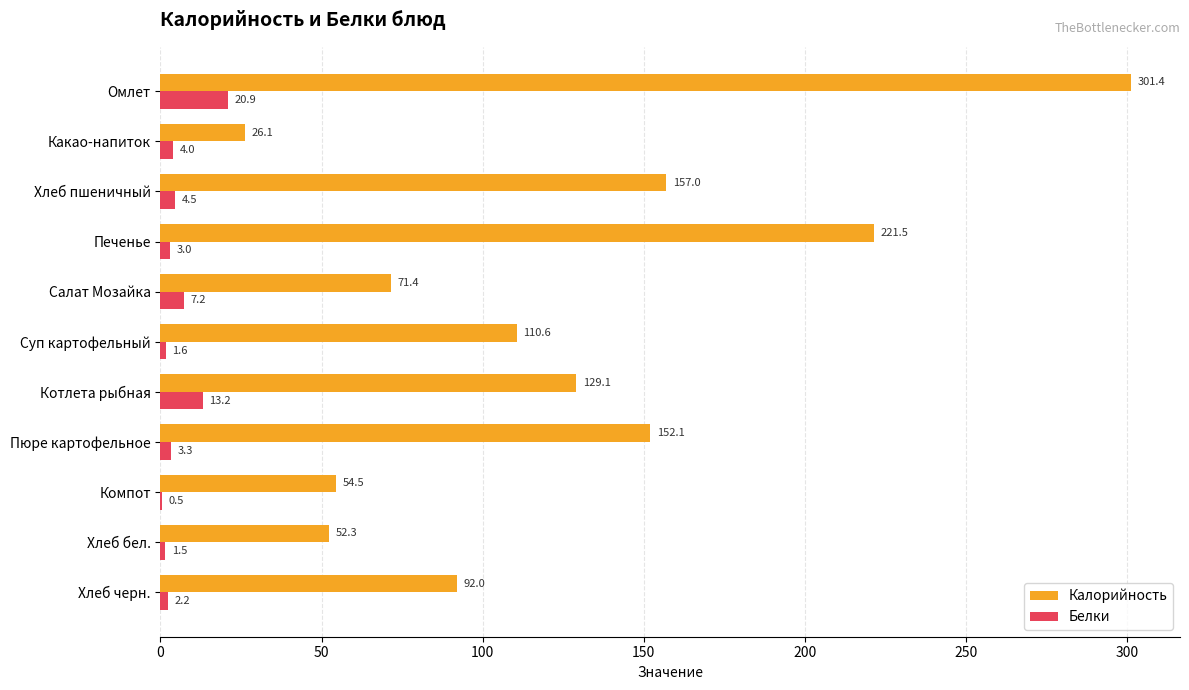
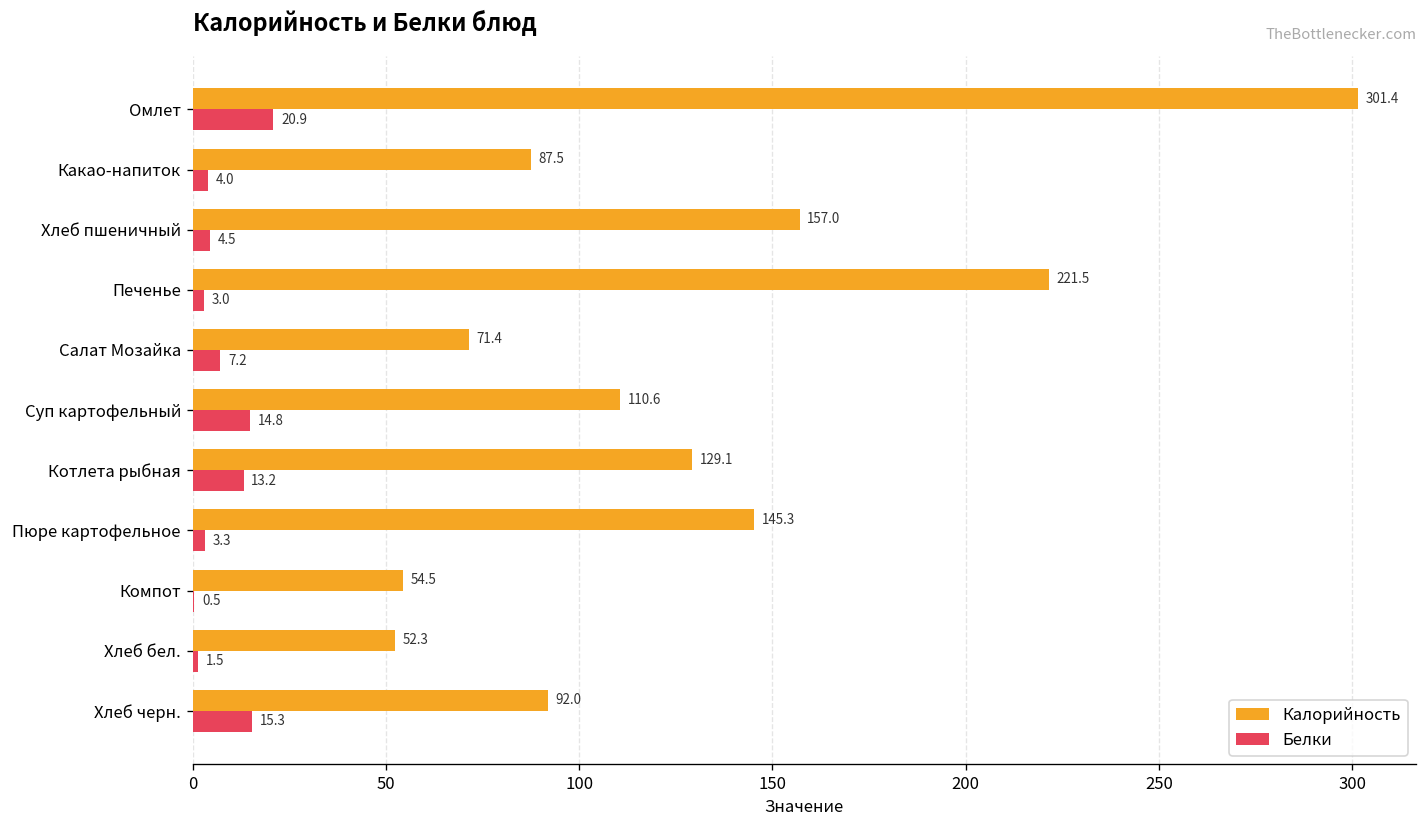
Калорийность, Какао-напиток: 26.1 -> 87.5
Белки, Суп картофельный: 1.6 -> 14.8
Калорийность, Пюре картофельное: 152.1 -> 145.3
Белки, Хлеб черн.: 2.2 -> 15.3
